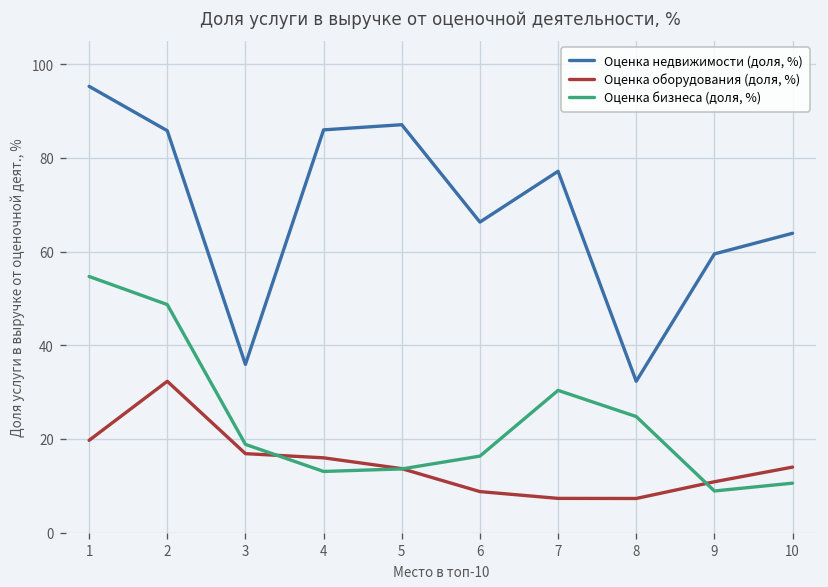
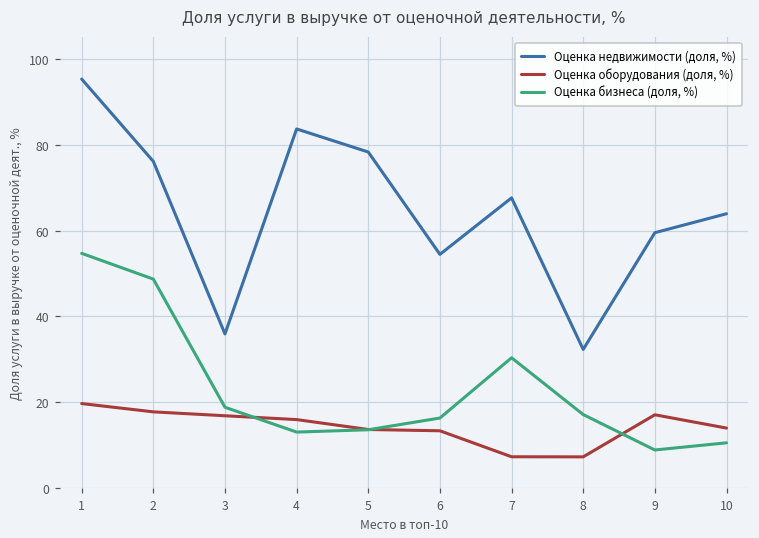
Оценка недвижимости (доля, %), 2: 86 -> 76
Оценка оборудования (доля, %), 2: 32 -> 18
Оценка недвижимости (доля, %), 4: 86 -> 84
Оценка недвижимости (доля, %), 5: 87 -> 78
Оценка недвижимости (доля, %), 6: 66 -> 54
Оценка оборудования (доля, %), 6: 9 -> 13
Оценка недвижимости (доля, %), 7: 77 -> 68
Оценка бизнеса (доля, %), 8: 25 -> 17
Оценка оборудования (доля, %), 9: 11 -> 17
